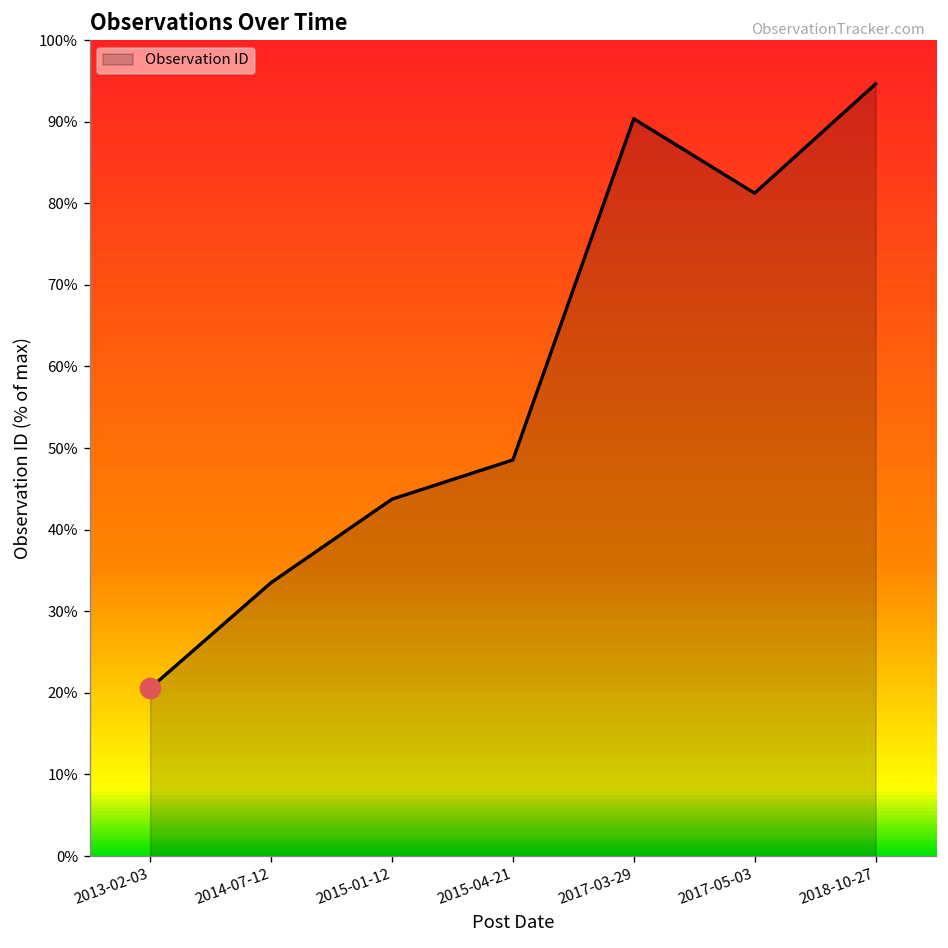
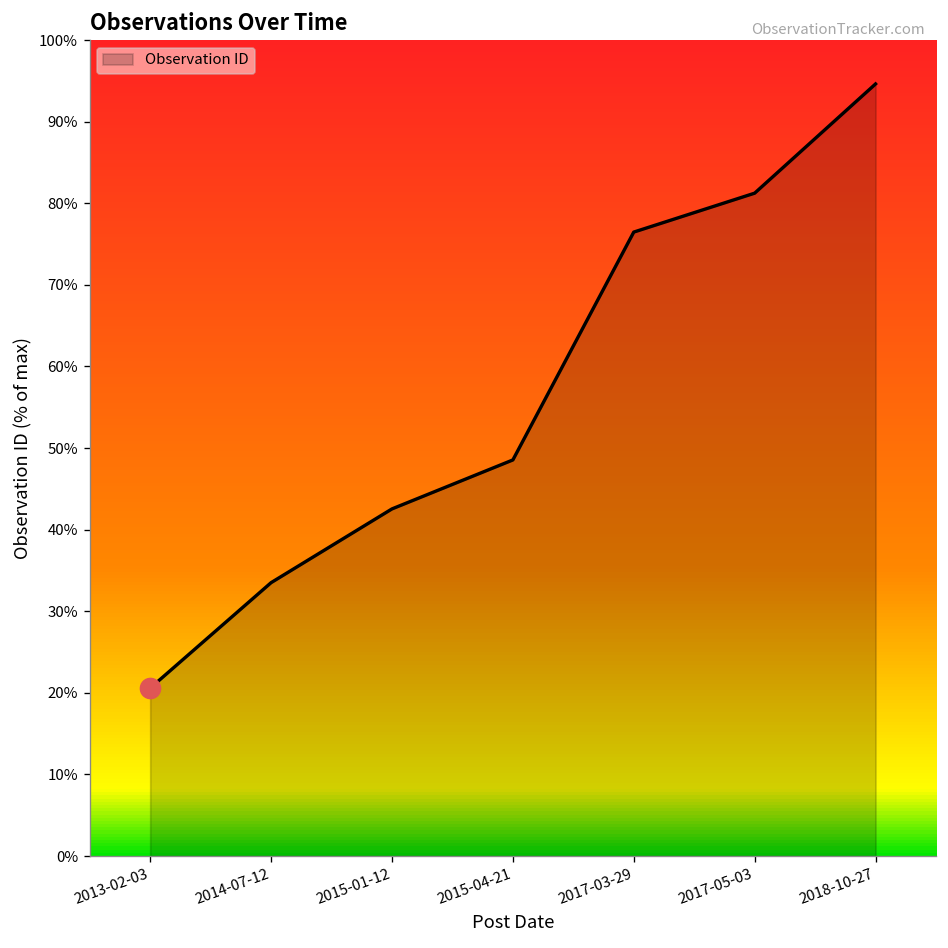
Observation ID, 2015-01-12: 44% -> 43%
Observation ID, 2017-03-29: 90% -> 76%
